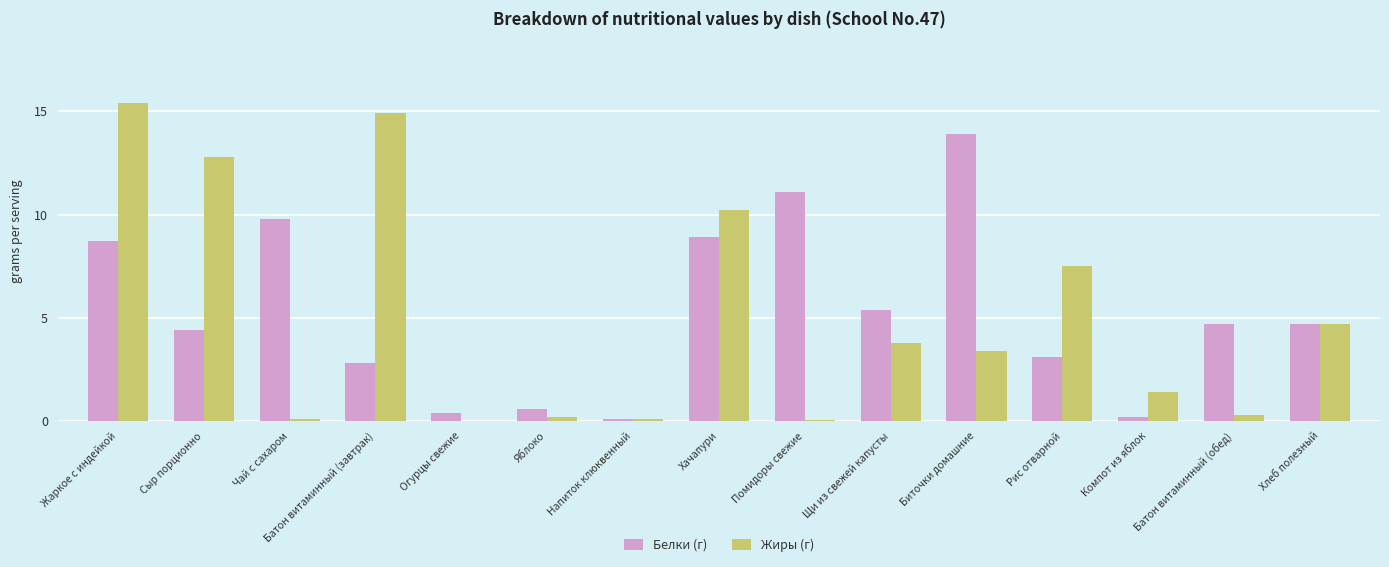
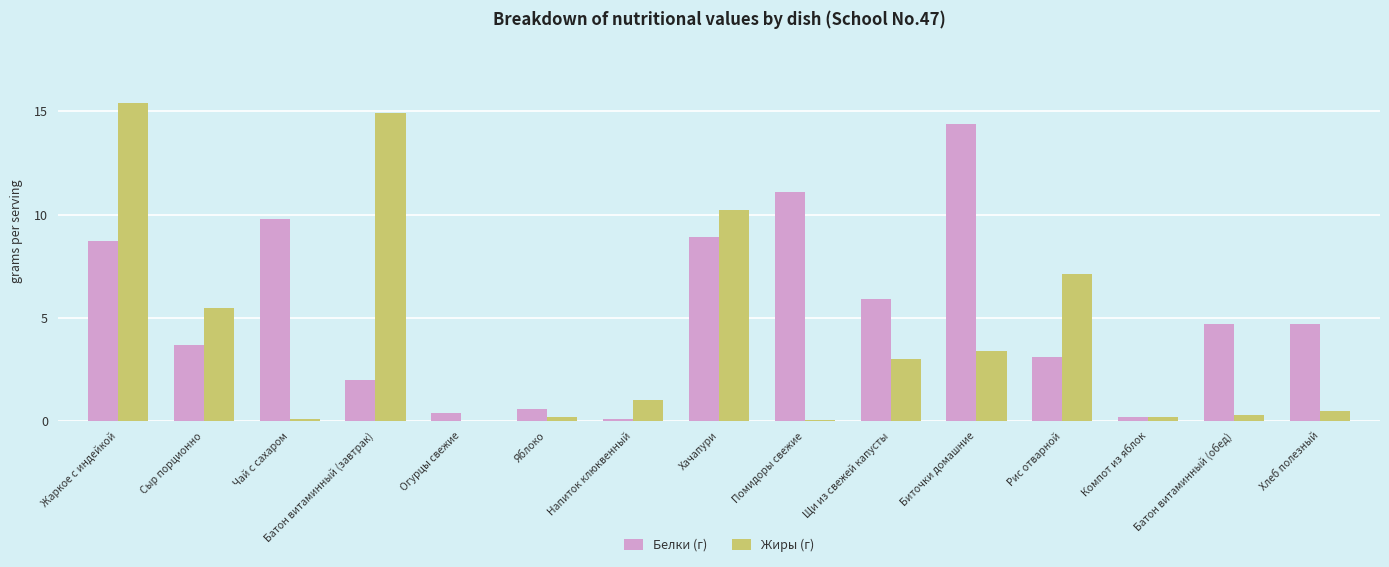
Белки (г), Сыр порционно: 4.4 -> 3.7
Жиры (г), Сыр порционно: 12.8 -> 5.5
Белки (г), Батон витаминный (завтрак): 2.8 -> 2.0
Жиры (г), Напиток клюквенный: 0.1 -> 1.0
Белки (г), Щи из свежей капусты: 5.4 -> 5.9
Жиры (г), Щи из свежей капусты: 3.8 -> 3.0
Белки (г), Биточки домашние: 13.9 -> 14.4
Жиры (г), Рис отварной: 7.5 -> 7.1
Жиры (г), Компот из яблок: 1.4 -> 0.2
Жиры (г), Хлеб полезный: 4.7 -> 0.5
